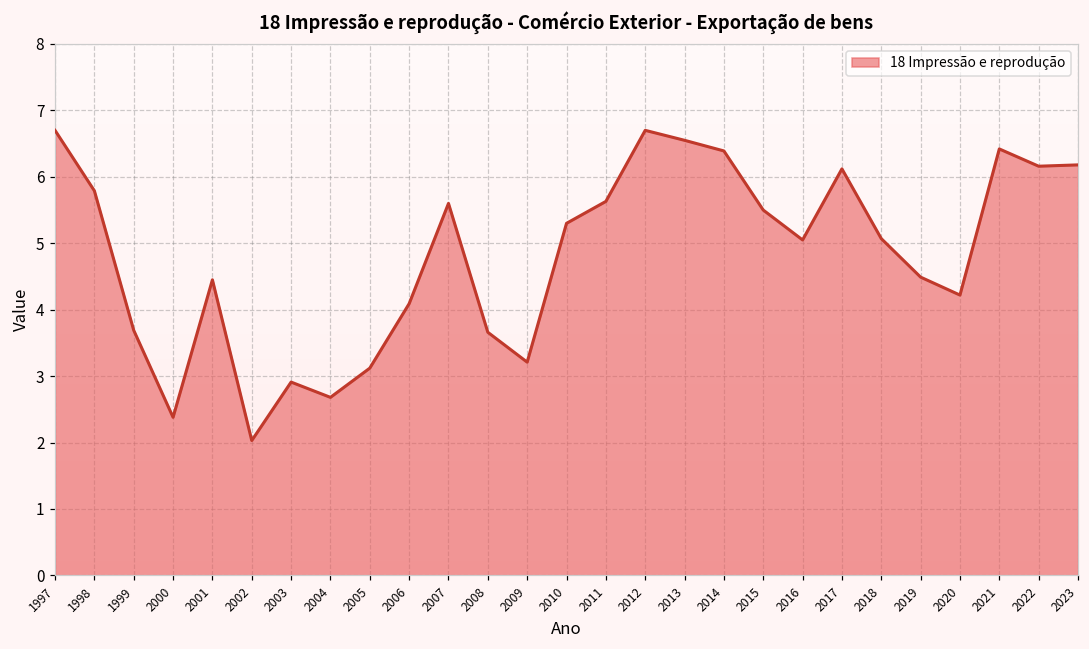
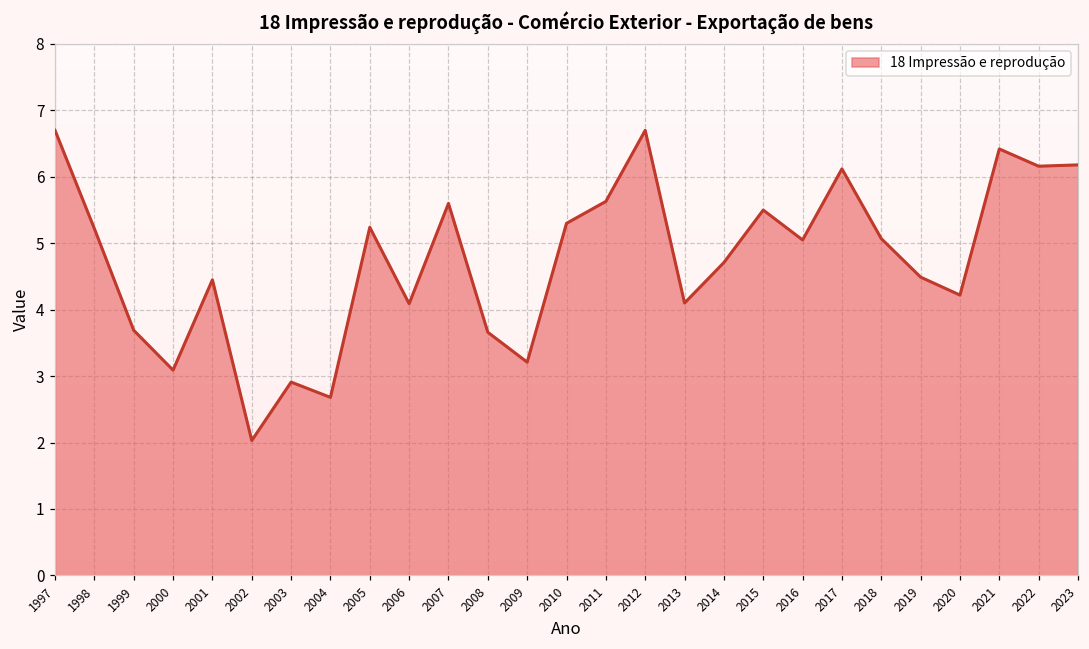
1998: 5.8 -> 5.2
2000: 2.4 -> 3.1
2005: 3.1 -> 5.2
2013: 6.6 -> 4.1
2014: 6.4 -> 4.7
